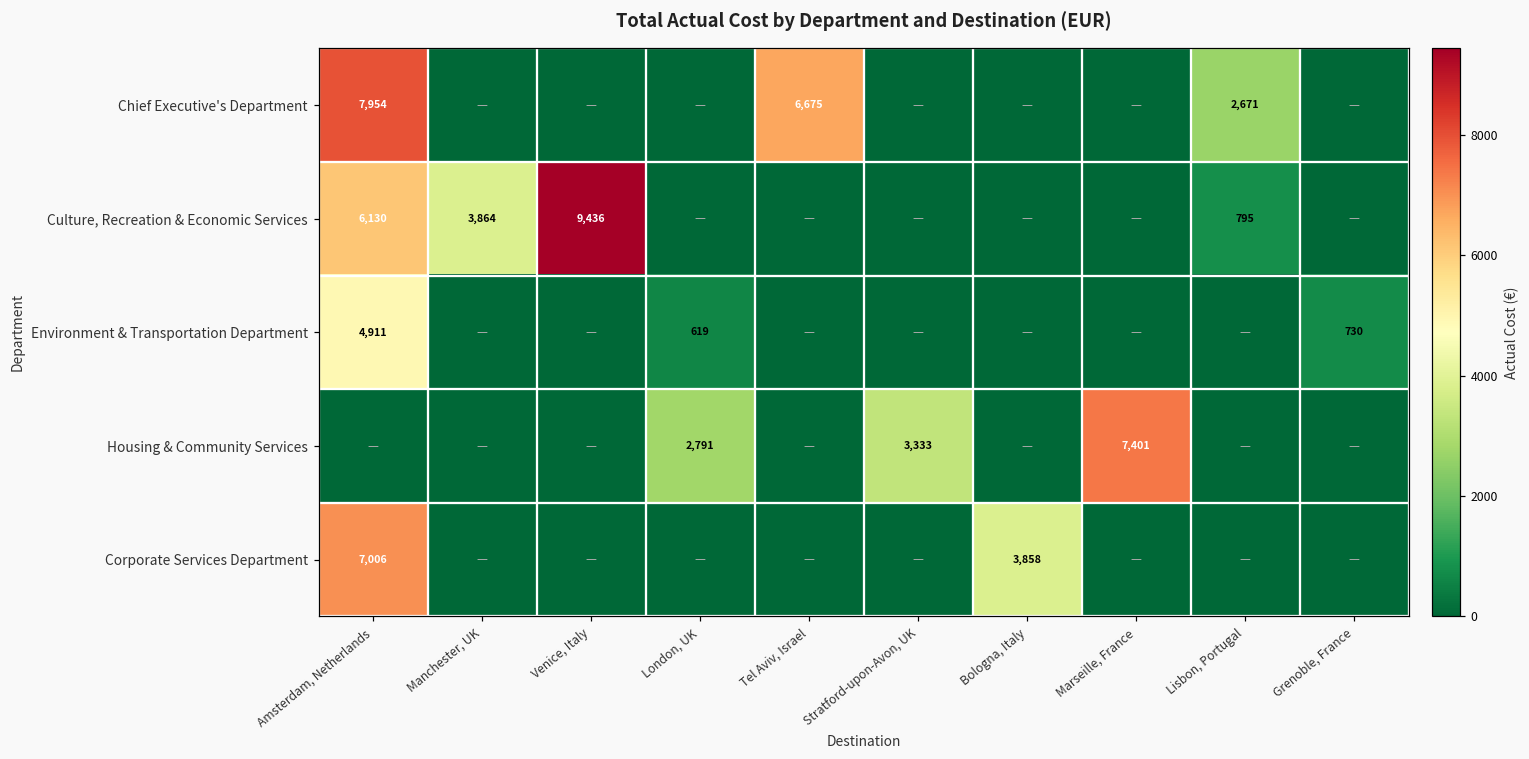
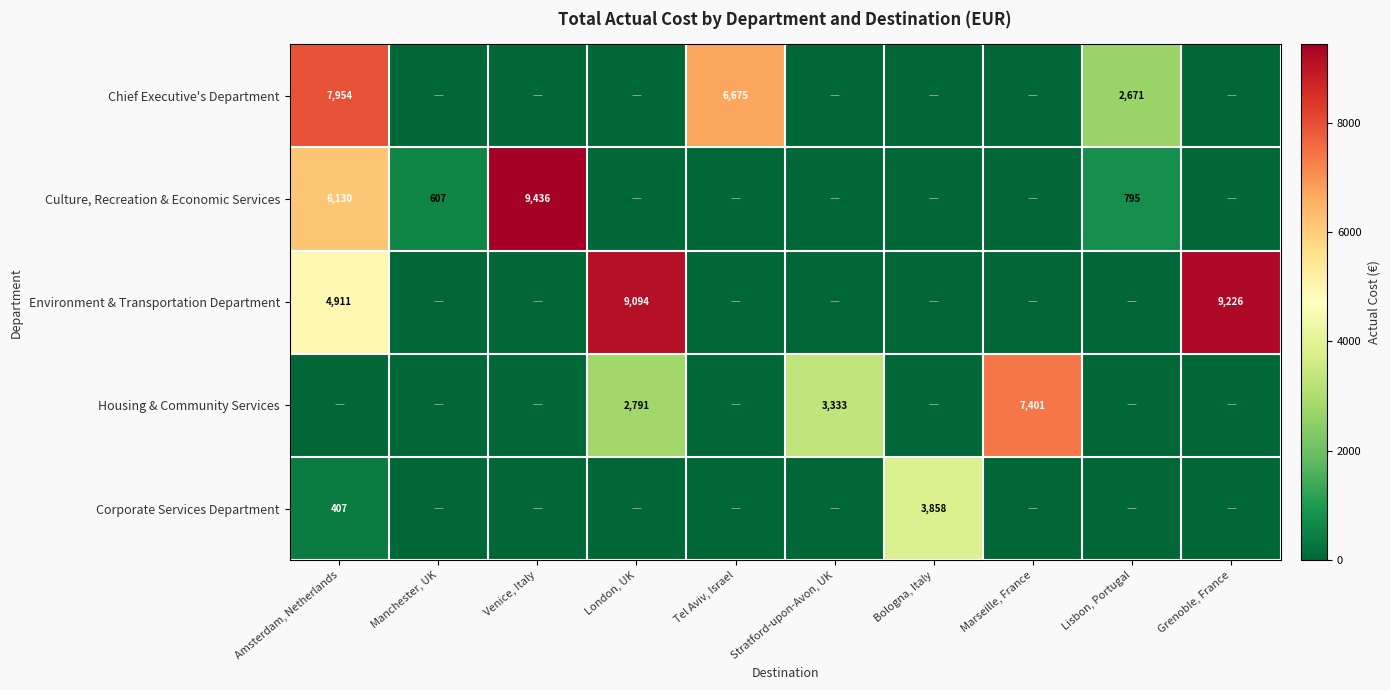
Culture, Recreation & Economic Services, Manchester, UK: 3,864 -> 607
Environment & Transportation Department, London, UK: 619 -> 9,094
Environment & Transportation Department, Grenoble, France: 730 -> 9,226
Corporate Services Department, Amsterdam, Netherlands: 7,006 -> 407
